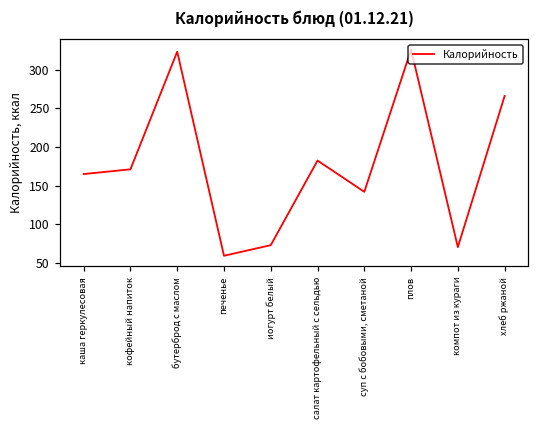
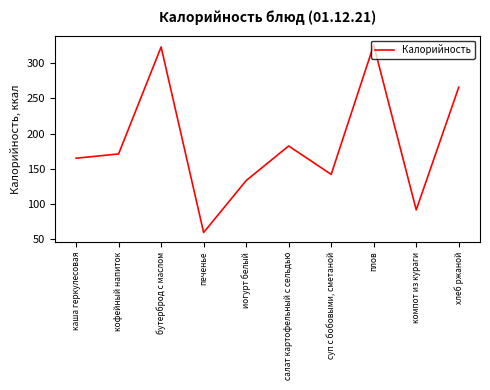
иогурт белый: 70 -> 130
компот из кураги: 70 -> 90
